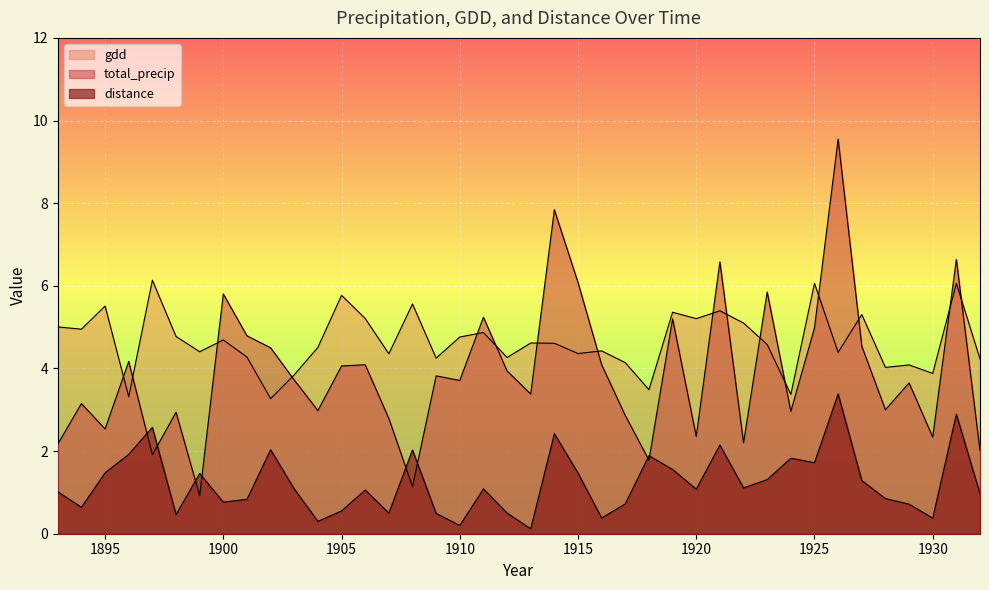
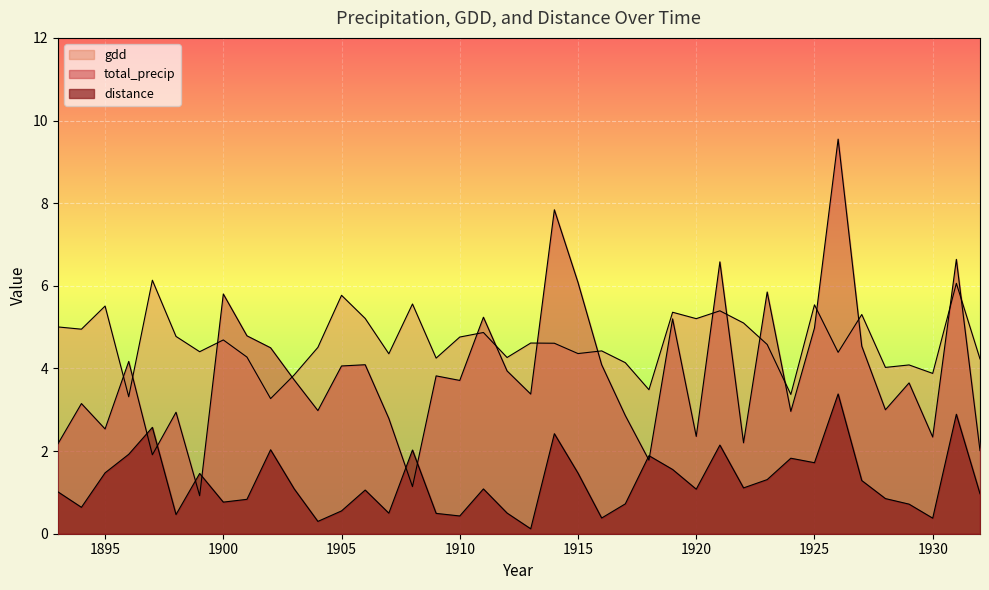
distance, 1910: 0.2 -> 0.4
gdd, 1925: 6.1 -> 5.5
